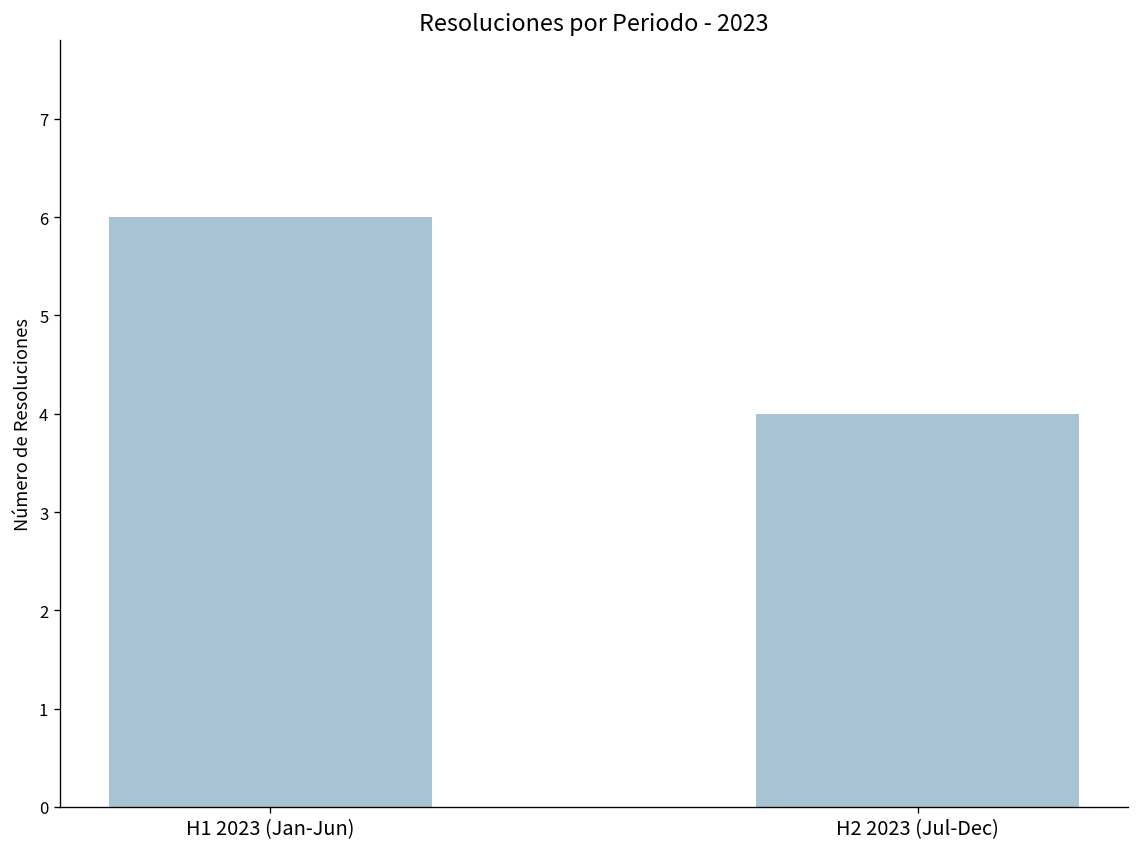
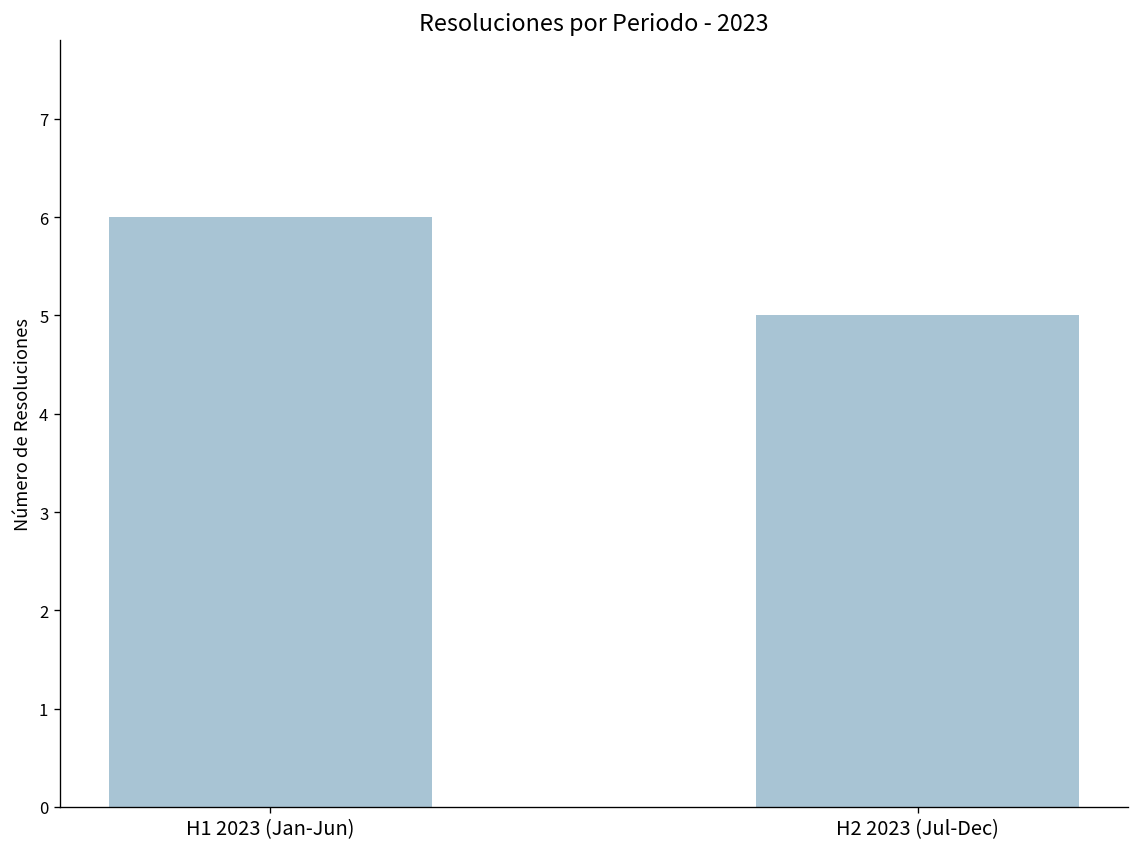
H2 2023 (Jul-Dec): 4 -> 5
